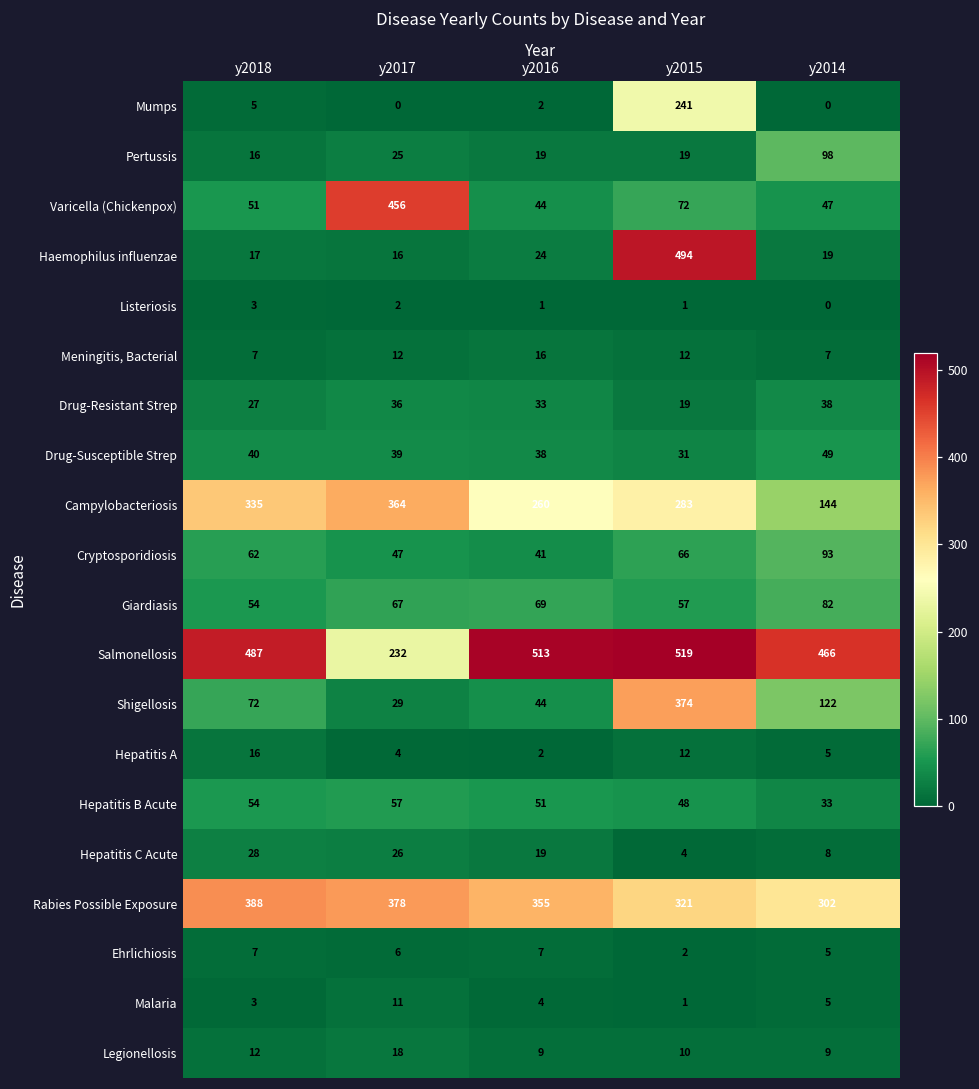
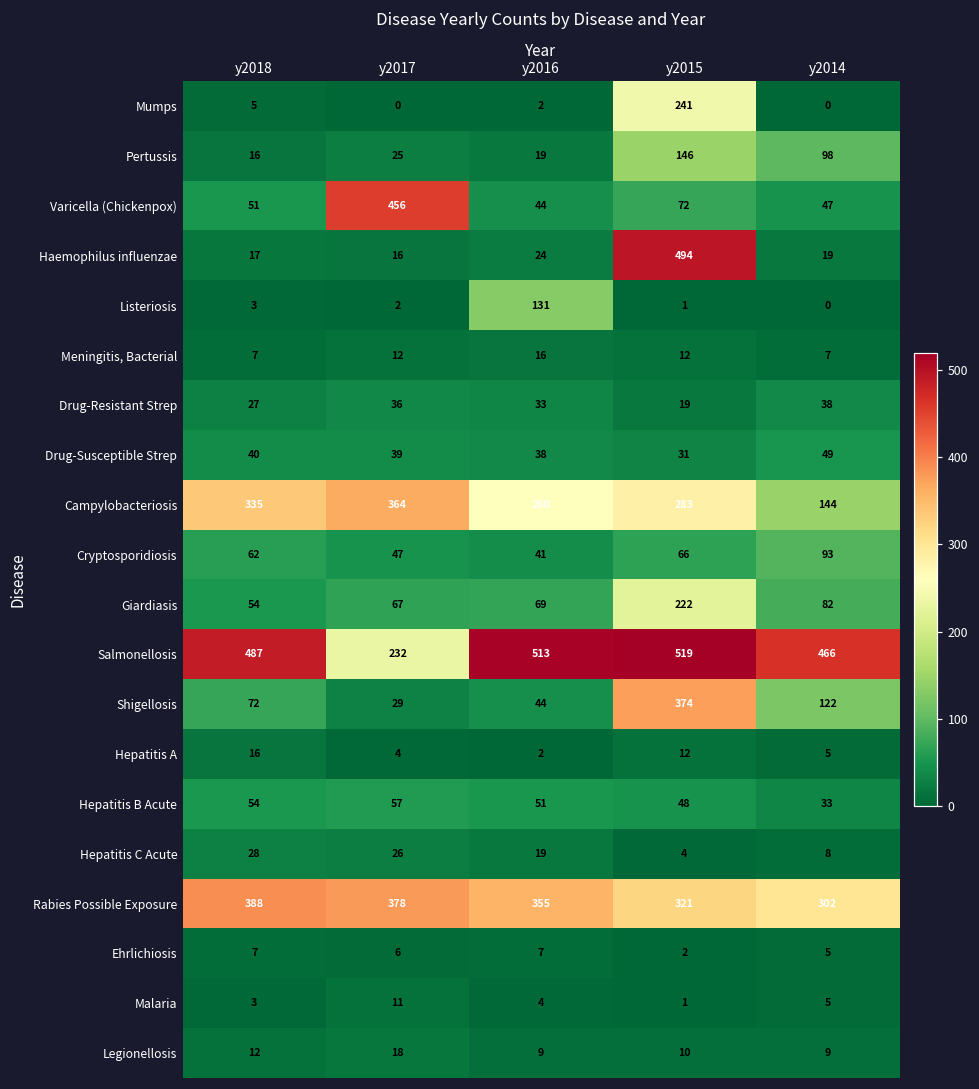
Pertussis, y2015: 19 -> 146
Listeriosis, y2016: 1 -> 131
Giardiasis, y2015: 57 -> 222
